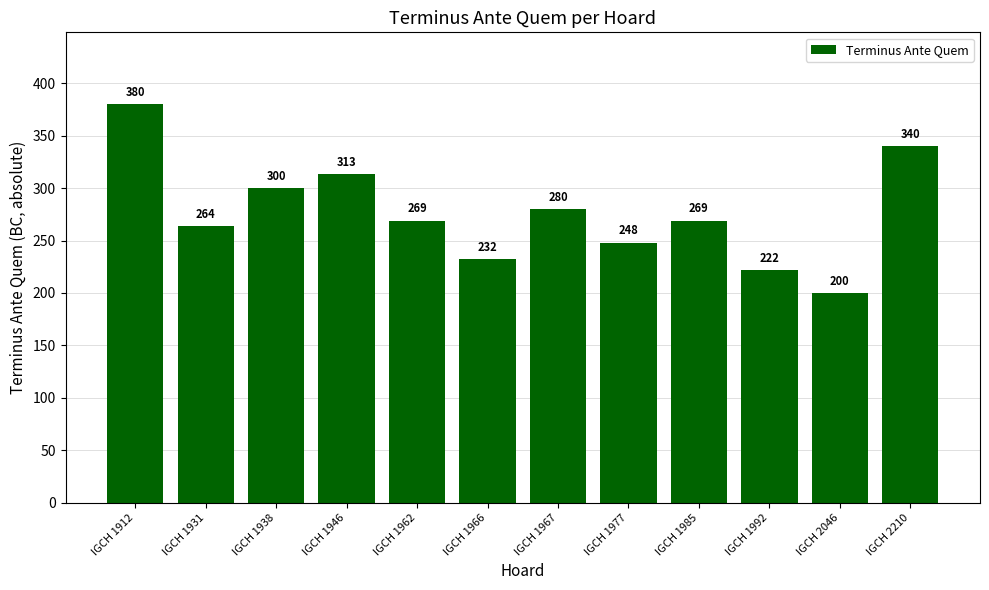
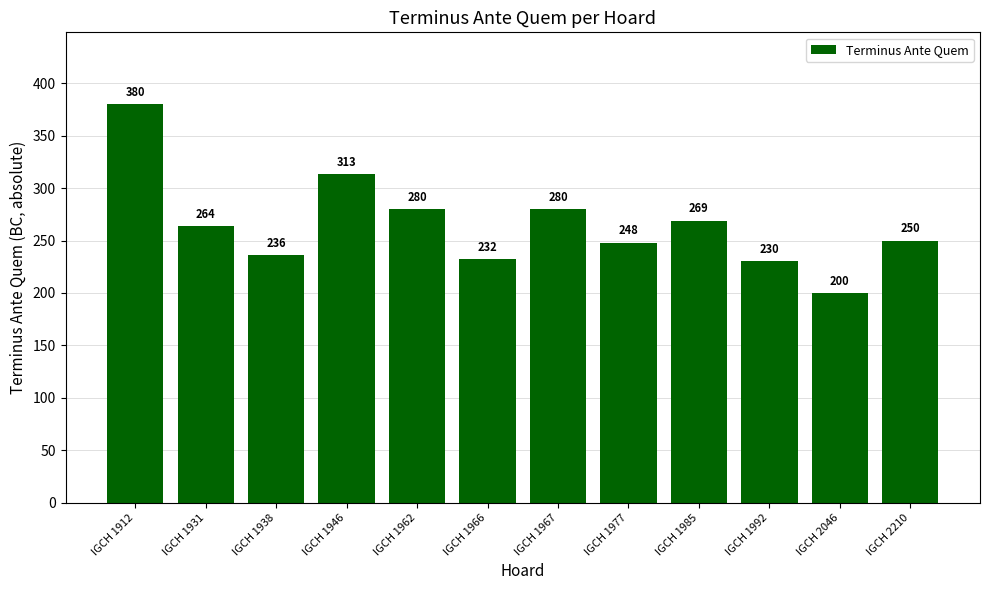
IGCH 1938: 300 -> 236
IGCH 1962: 269 -> 280
IGCH 1992: 222 -> 230
IGCH 2210: 340 -> 250
